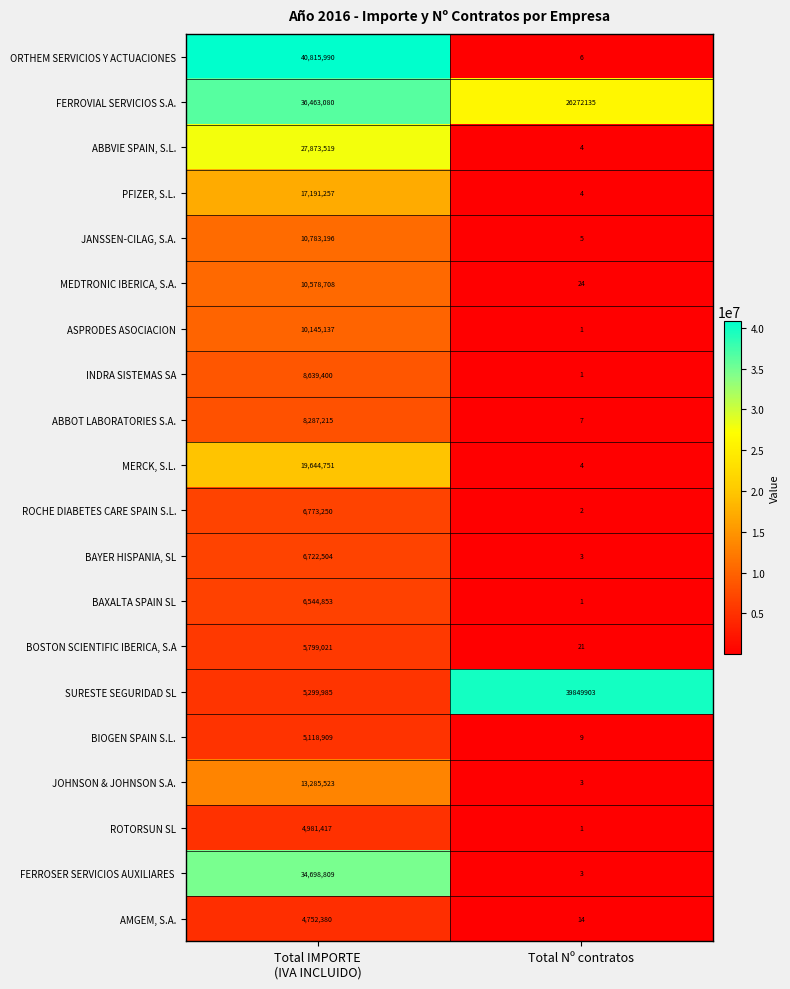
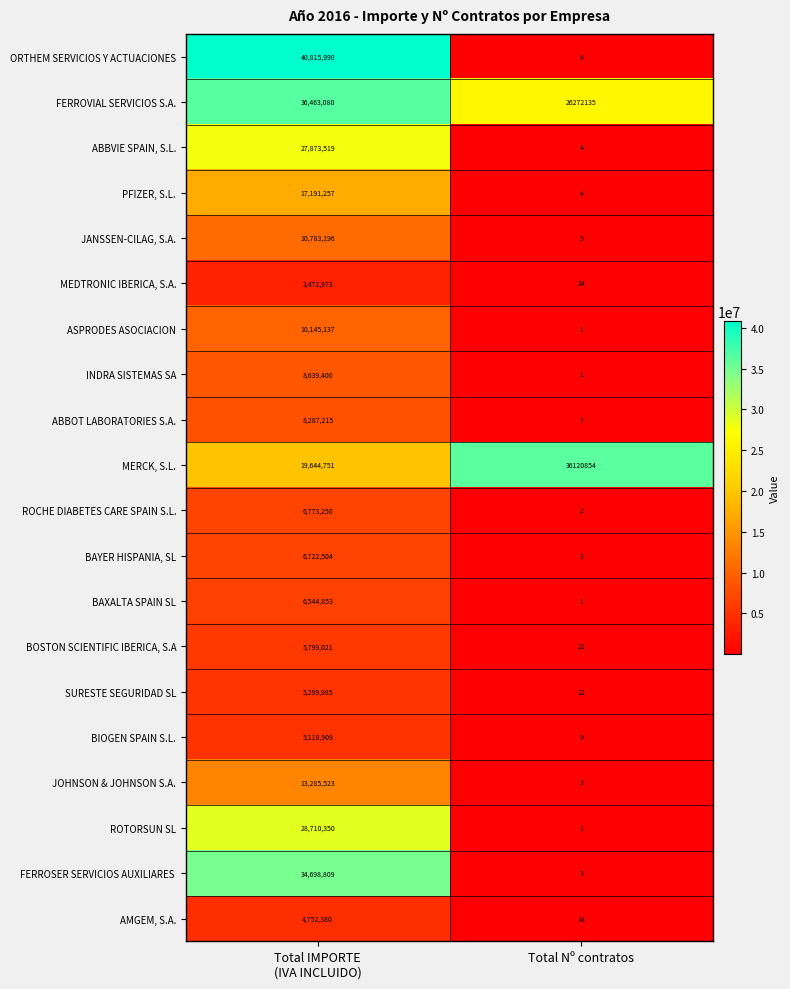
MEDTRONIC IBERICA, S.A., Total IMPORTE (IVA INCLUIDO): 10,578,708 -> 3,472,973
MERCK, S.L., Total Nº contratos: 4 -> 36120854
SURESTE SEGURIDAD SL, Total Nº contratos: 39849903 -> 12
ROTORSUN SL, Total IMPORTE (IVA INCLUIDO): 4,981,417 -> 28,710,350
